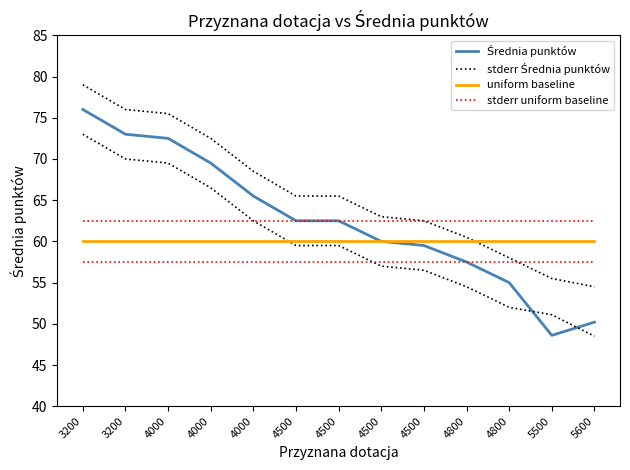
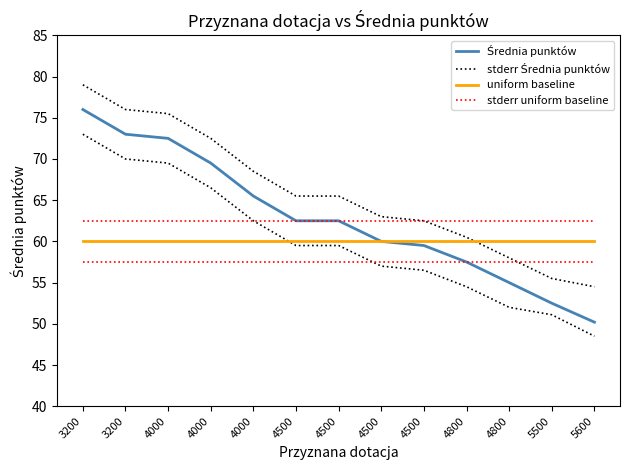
Średnia punktów, 5500: 49 -> 53
